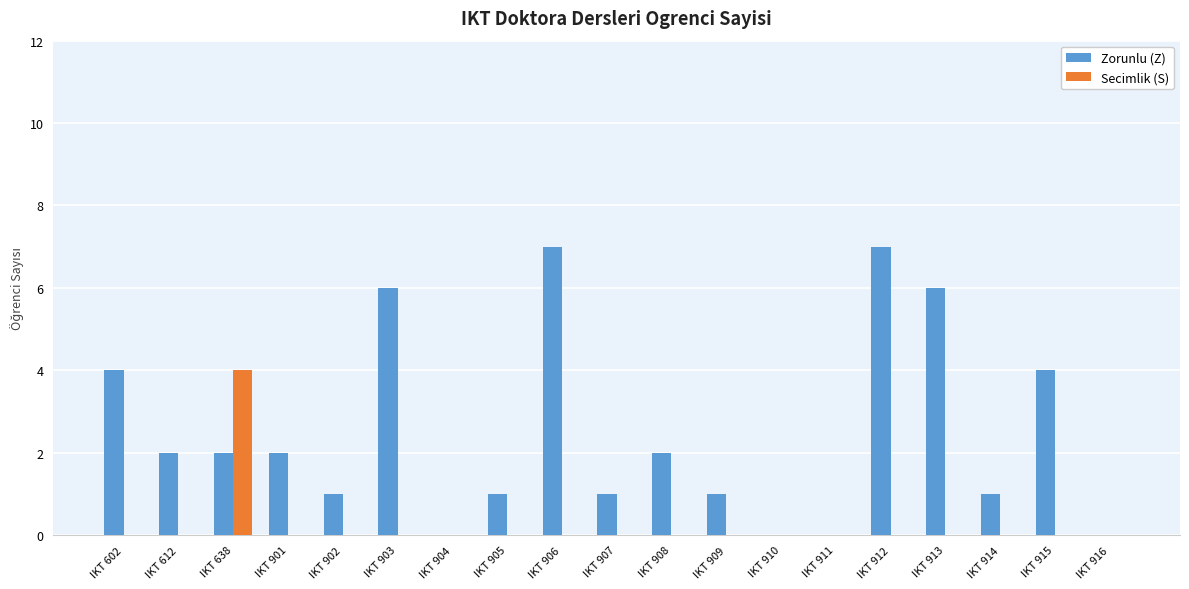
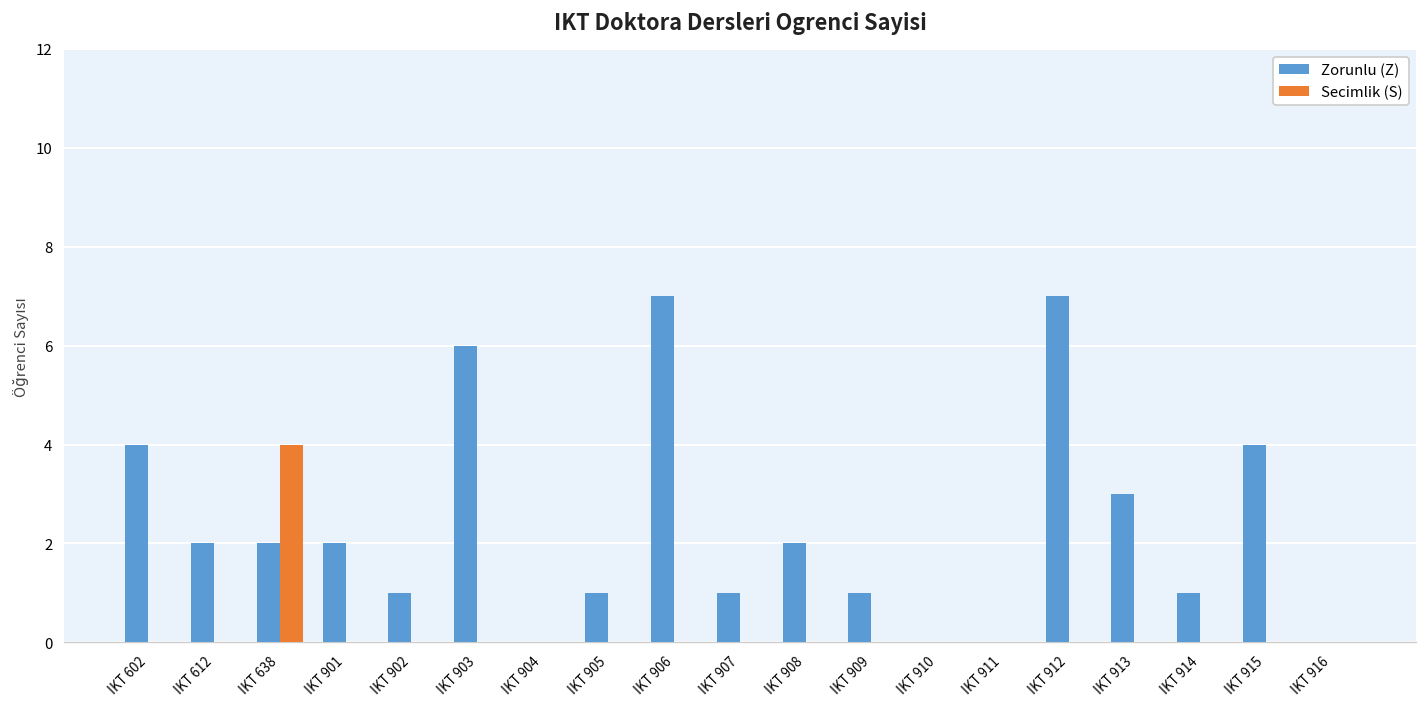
Zorunlu (Z), IKT 913: 6 -> 3
